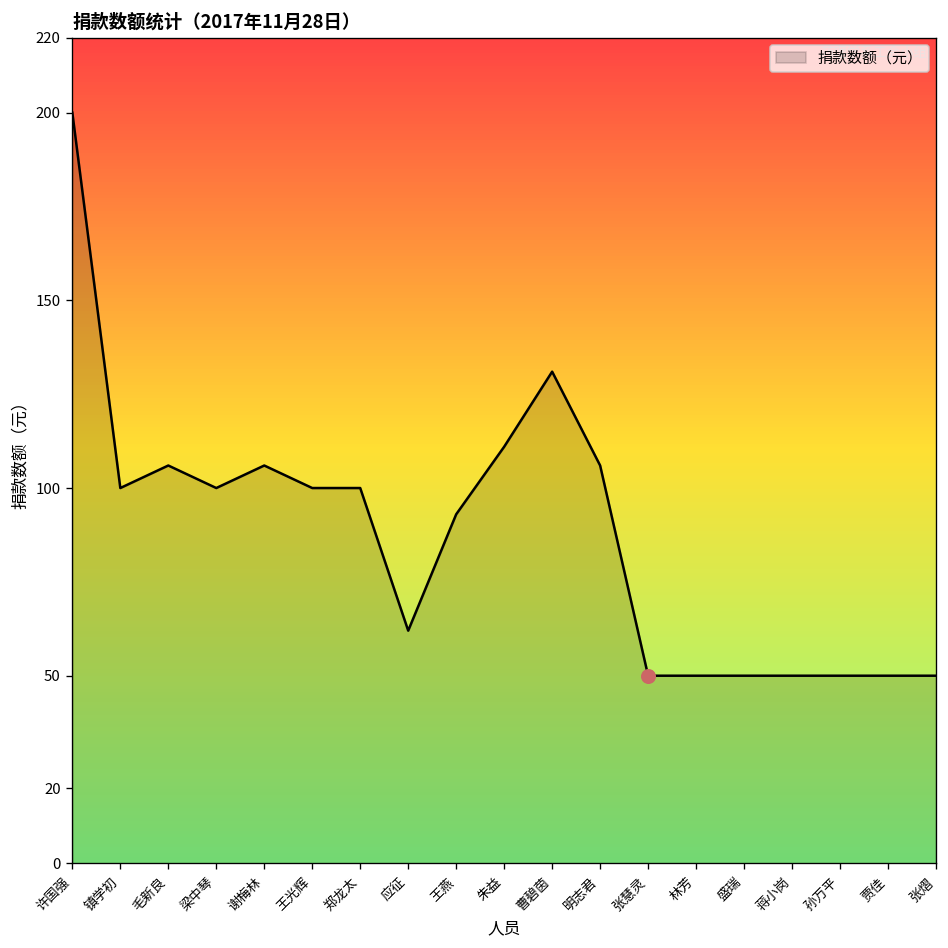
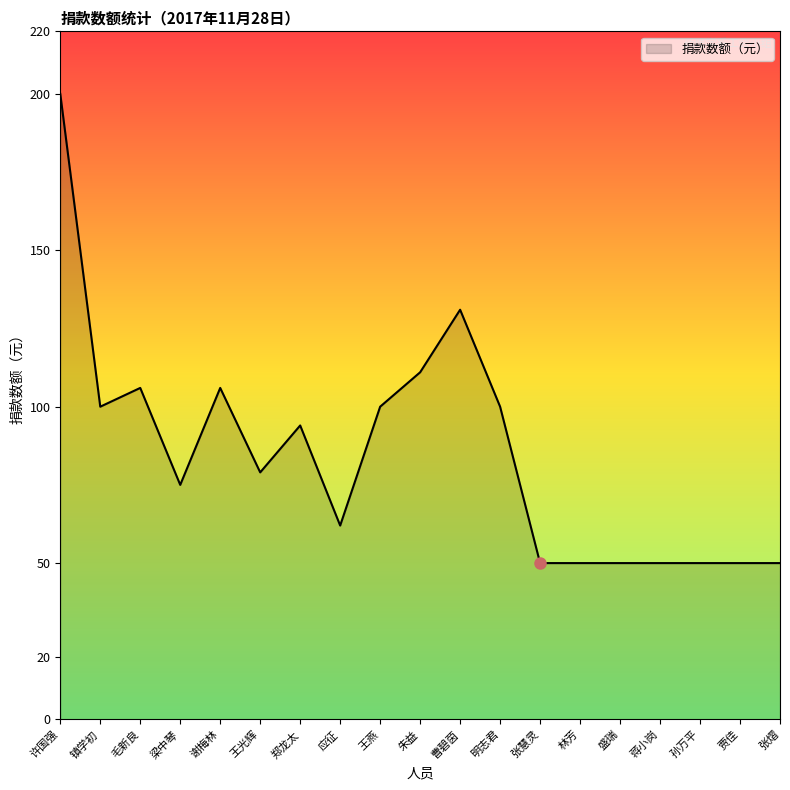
捐款数额（元）, 梁中琴: 100 -> 75
捐款数额（元）, 王光辉: 100 -> 79
捐款数额（元）, 郑龙太: 100 -> 94
捐款数额（元）, 王燕: 93 -> 100
捐款数额（元）, 明志君: 106 -> 100
